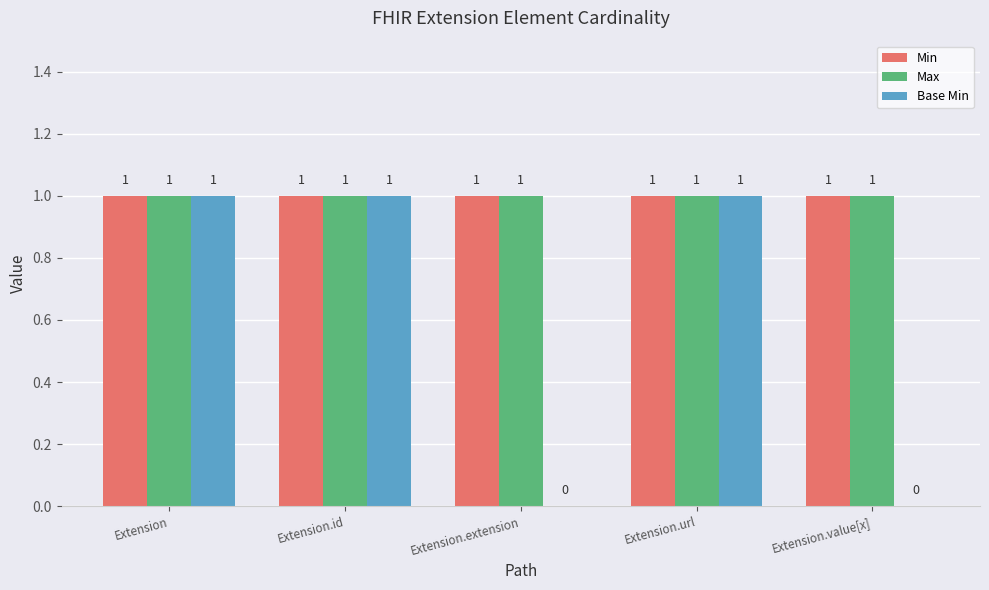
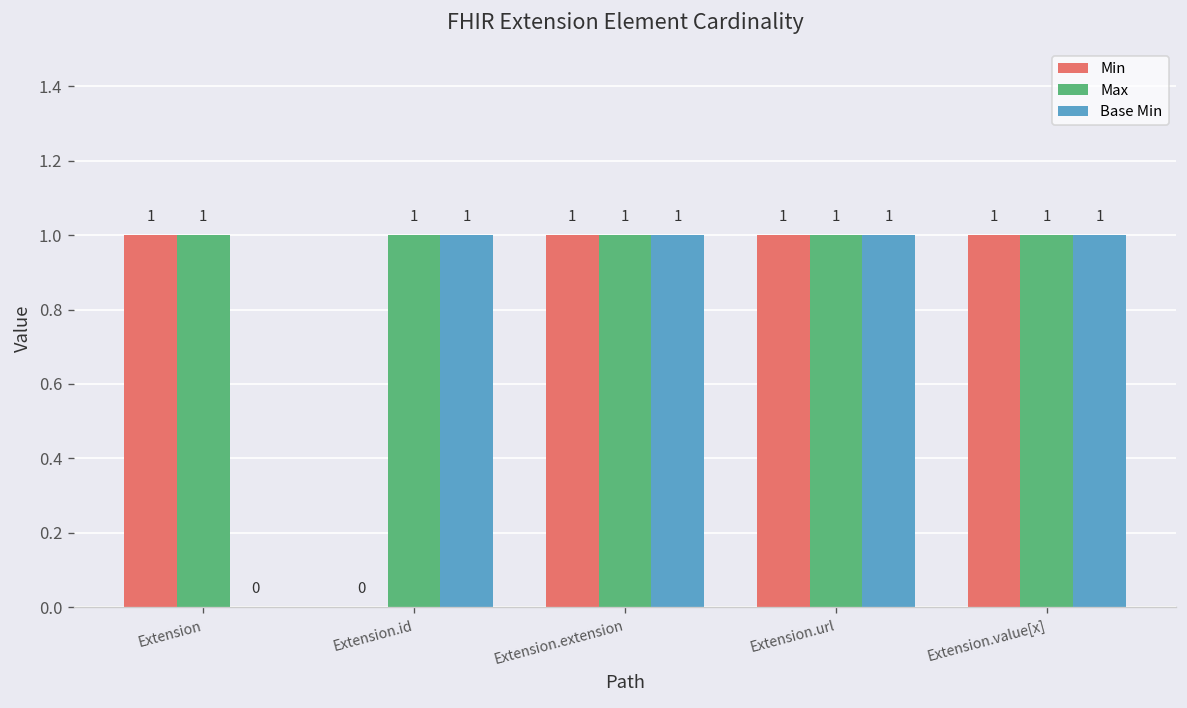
Base Min, Extension: 1 -> 0
Min, Extension.id: 1 -> 0
Base Min, Extension.extension: 0 -> 1
Base Min, Extension.value[x]: 0 -> 1
